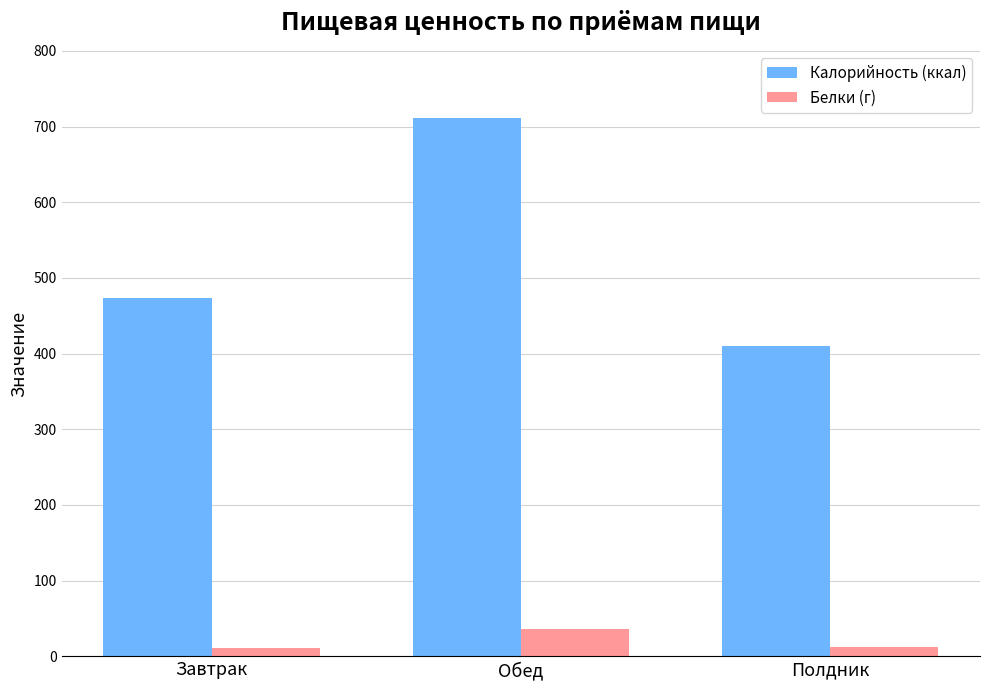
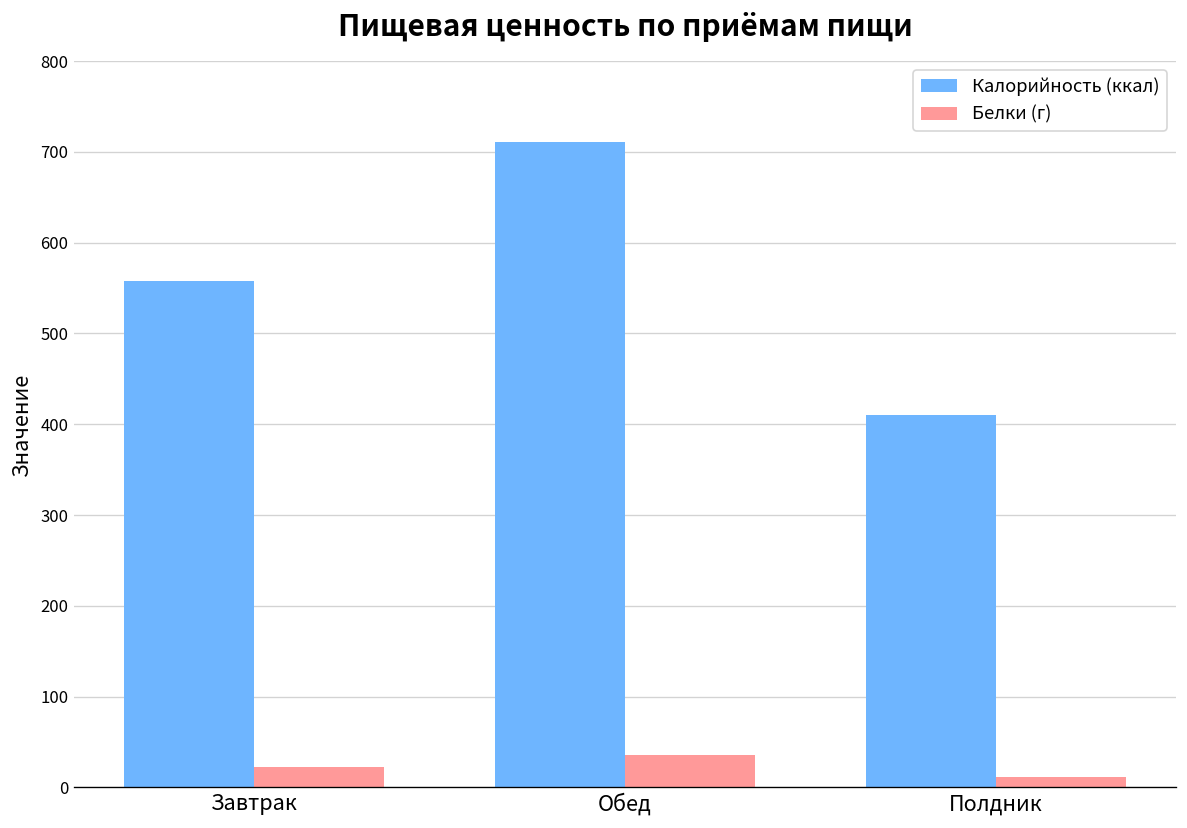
Калорийность (ккал), Завтрак: 470 -> 560
Белки (г), Завтрак: 10 -> 20
